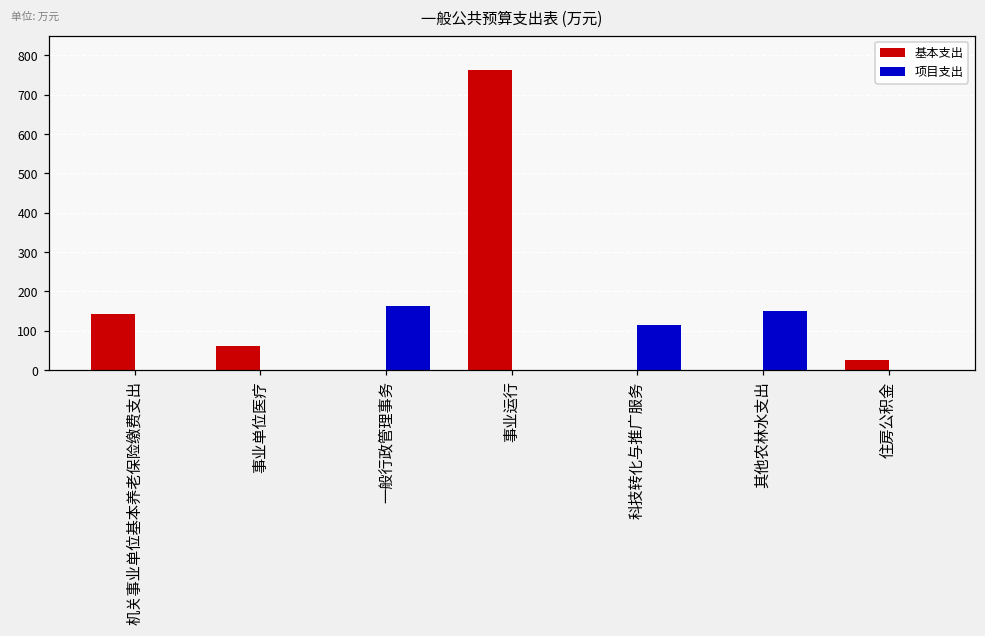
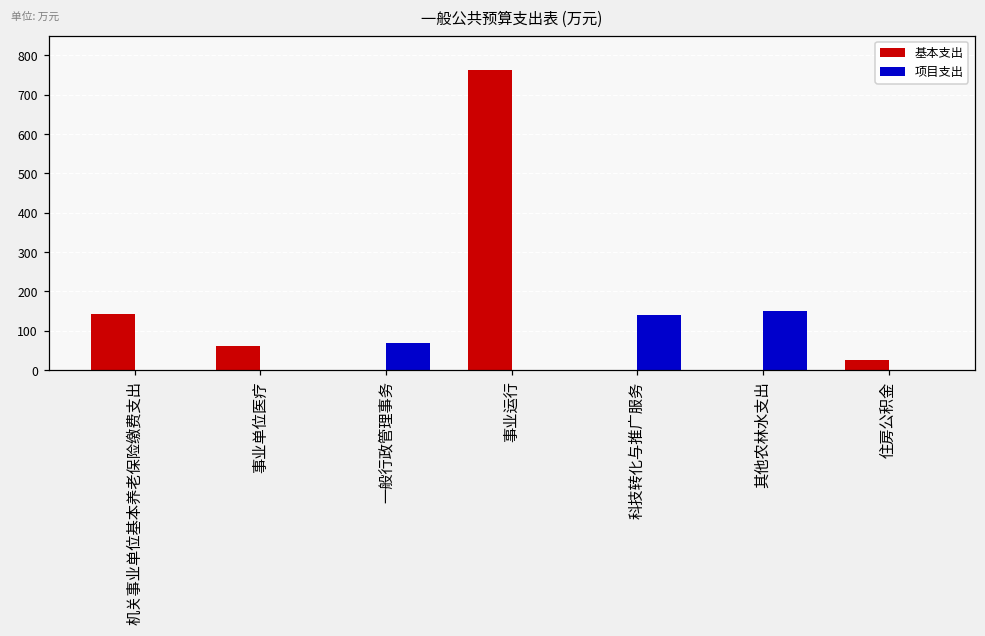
项目支出, 一般行政管理事务: 160 -> 70
项目支出, 科技转化与推广服务: 120 -> 140
